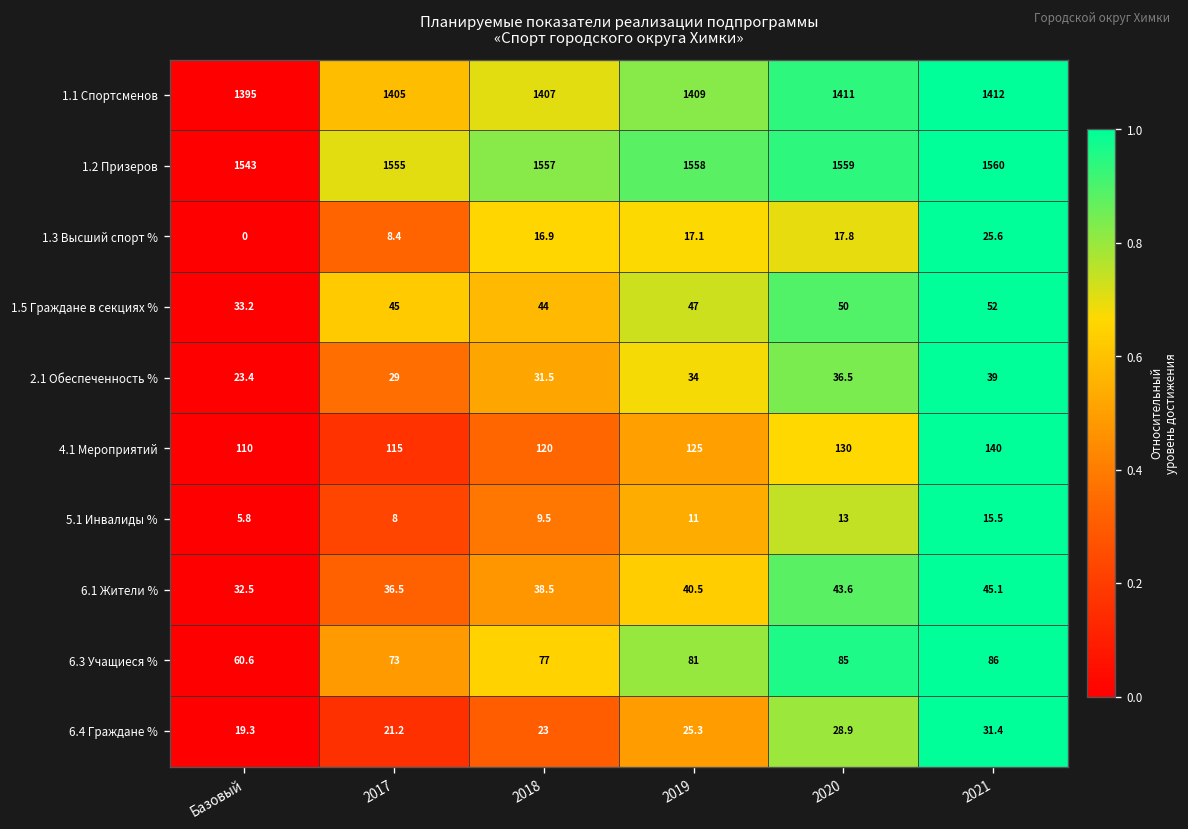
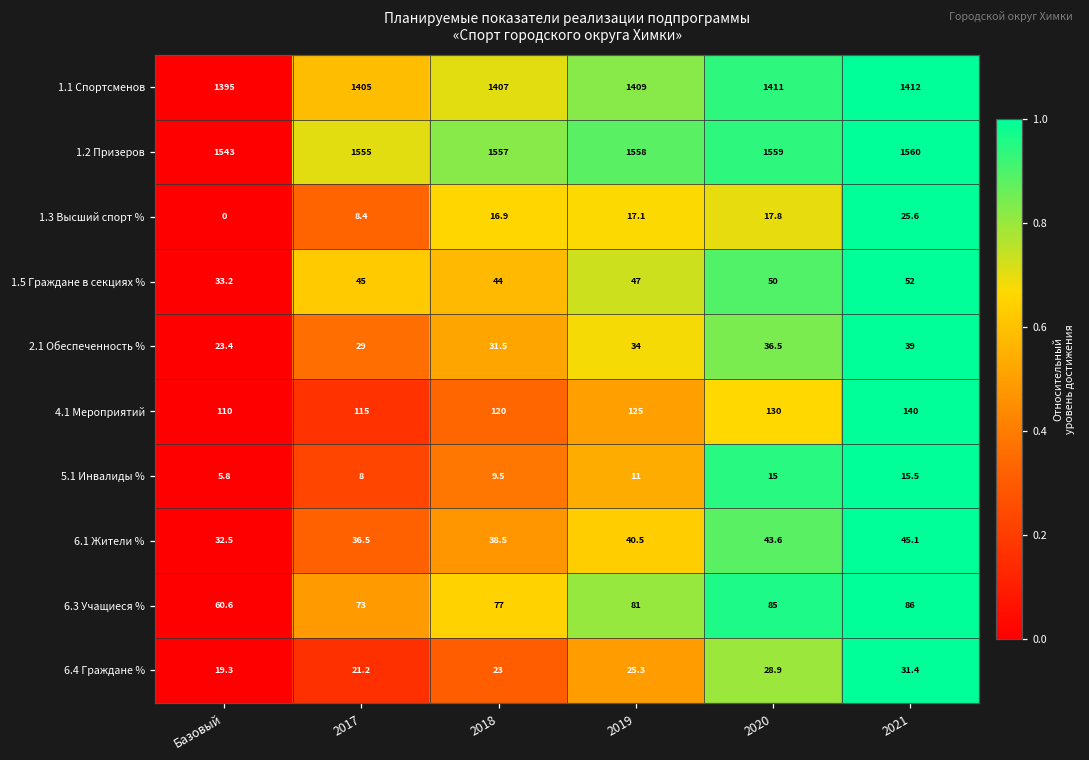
5.1 Инвалиды %, 2020: 13 -> 15
